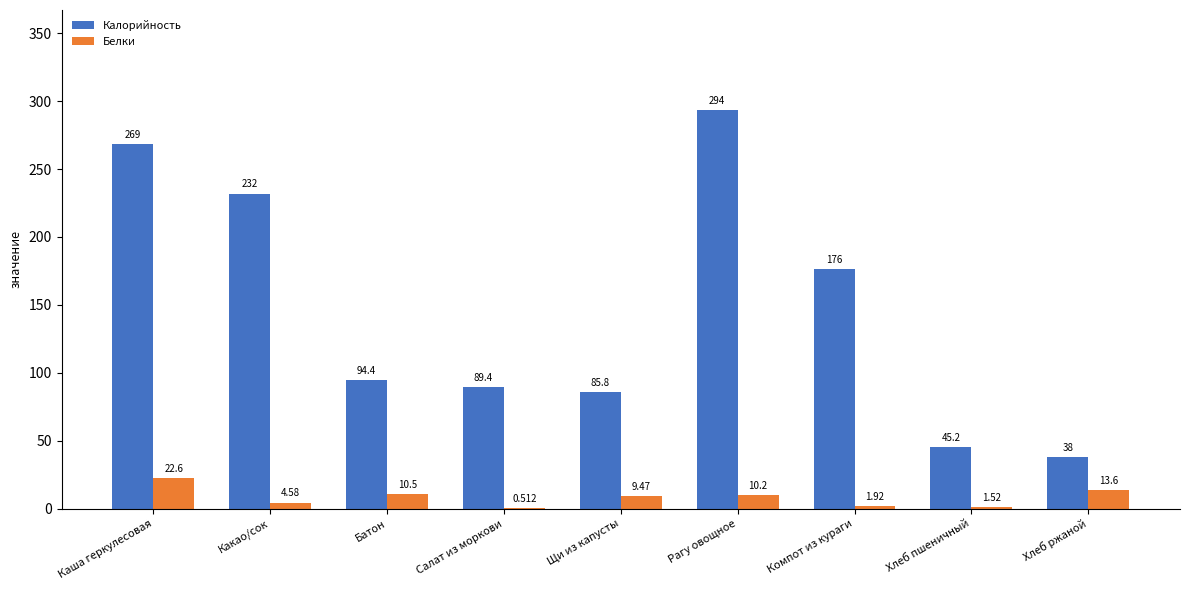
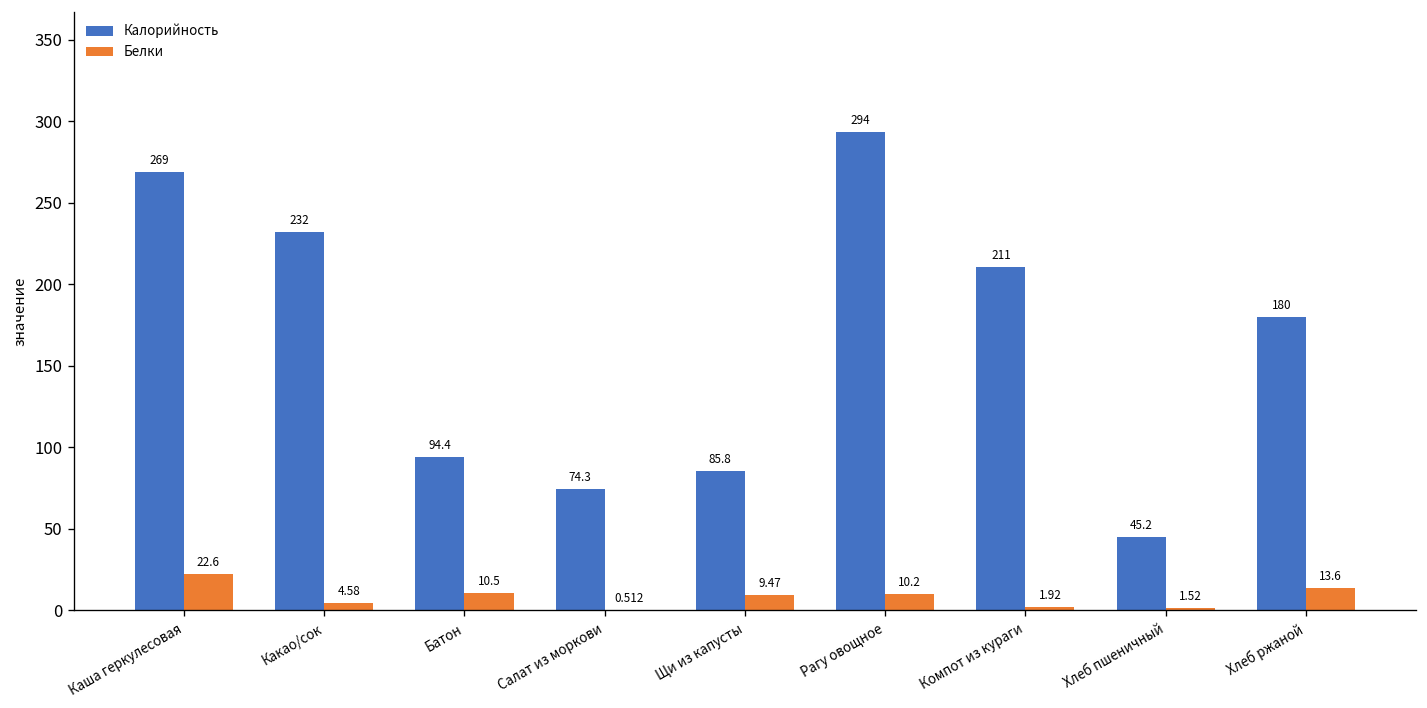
Калорийность, Салат из моркови: 89.4 -> 74.3
Калорийность, Компот из кураги: 176 -> 211
Калорийность, Хлеб ржаной: 38 -> 180
